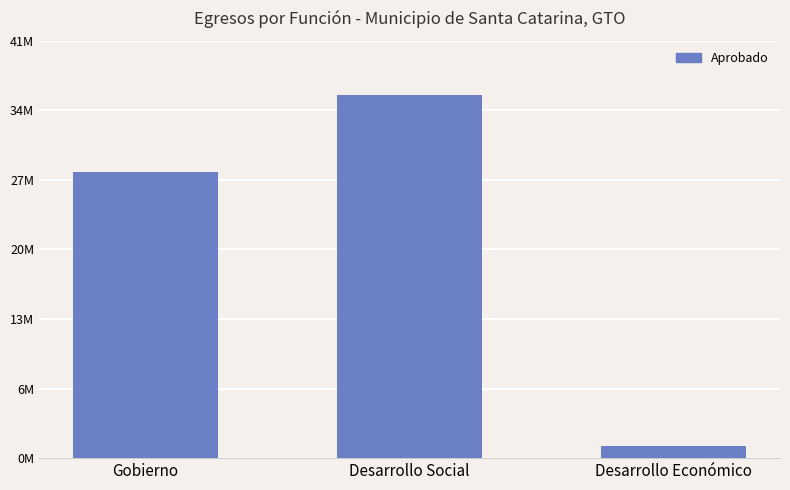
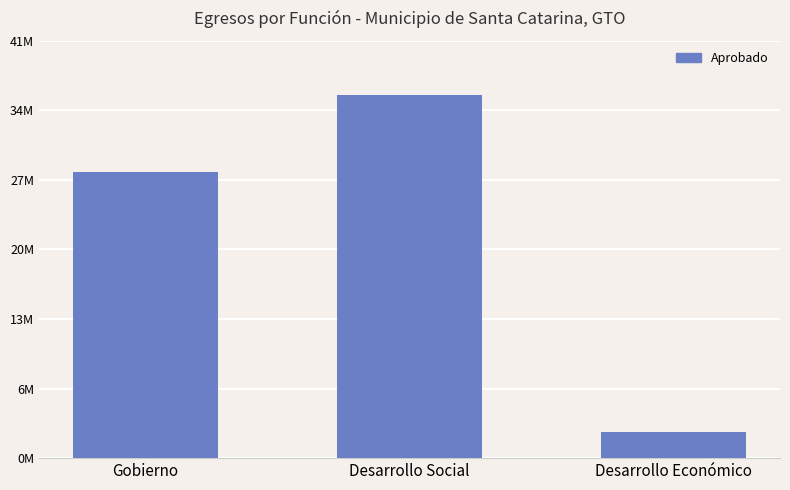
Desarrollo Económico: 1200000 -> 2600000
